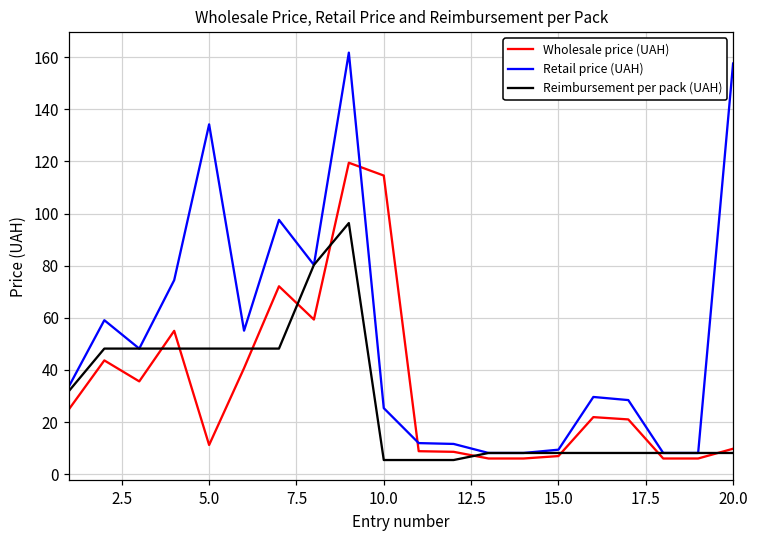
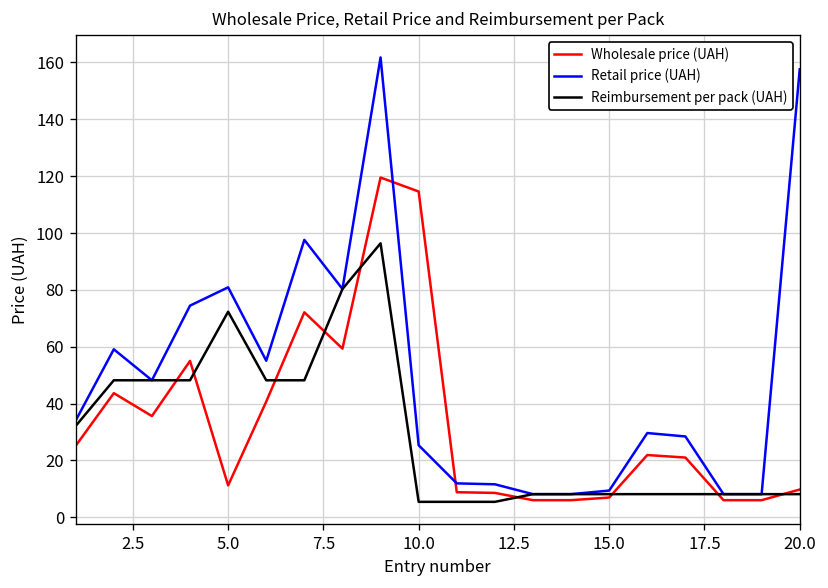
Retail price (UAH), 5.0: 134 -> 81
Reimbursement per pack (UAH), 5.0: 48 -> 72
